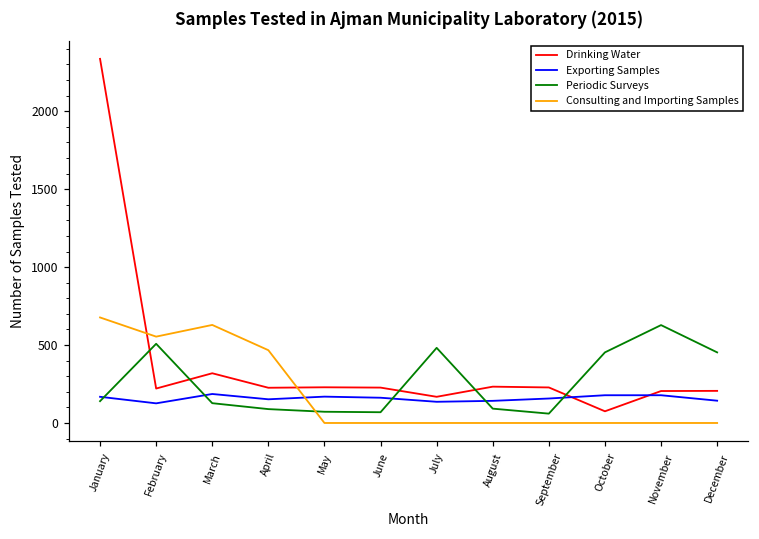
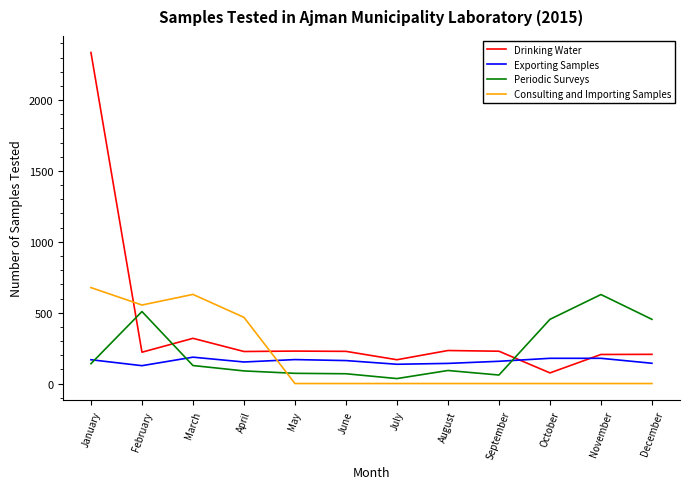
Periodic Surveys, July: 480 -> 40
